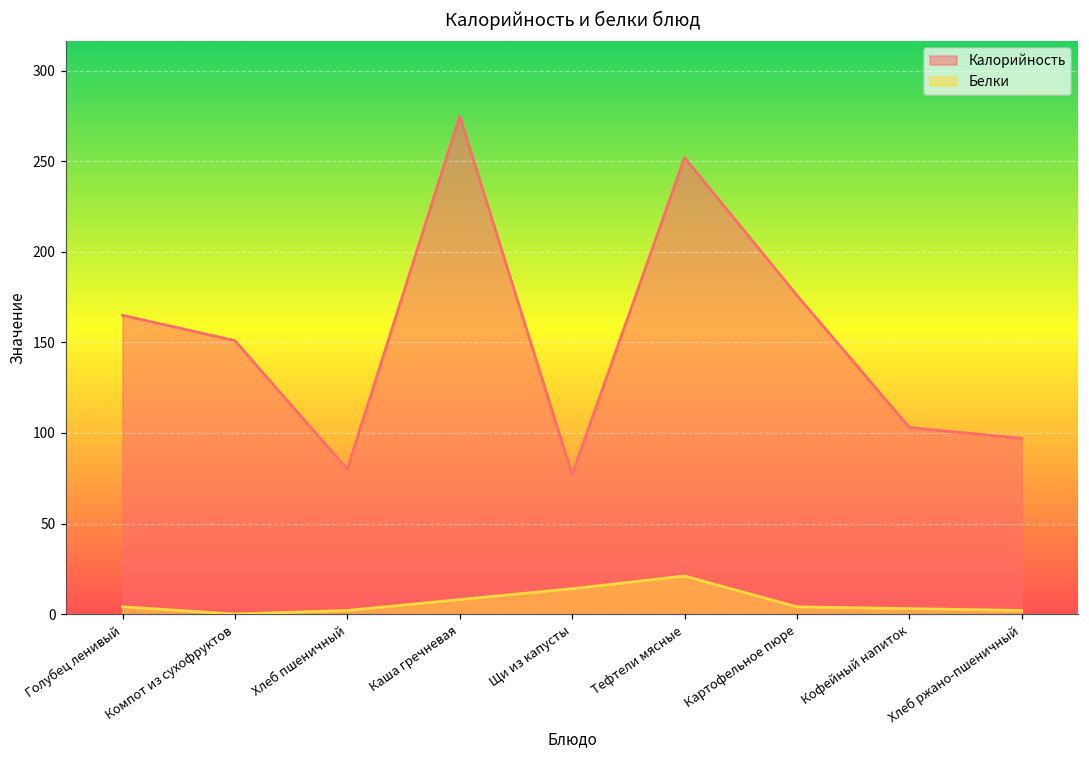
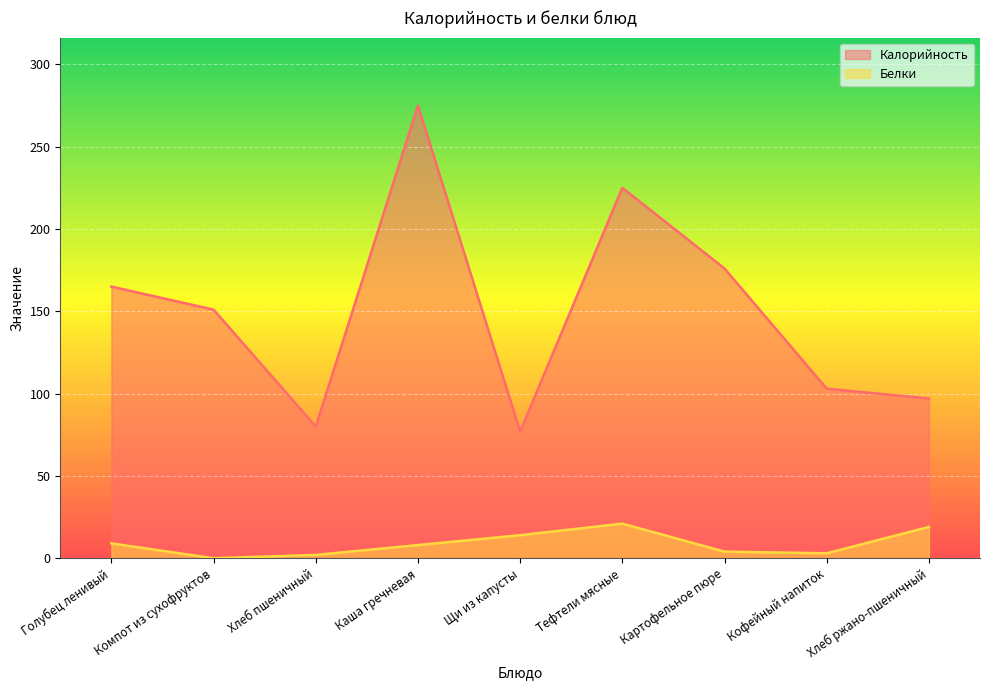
Белки, Голубец ленивый: 4 -> 9
Калорийность, Тефтели мясные: 252 -> 225
Белки, Хлеб ржано-пшеничный: 2 -> 19
